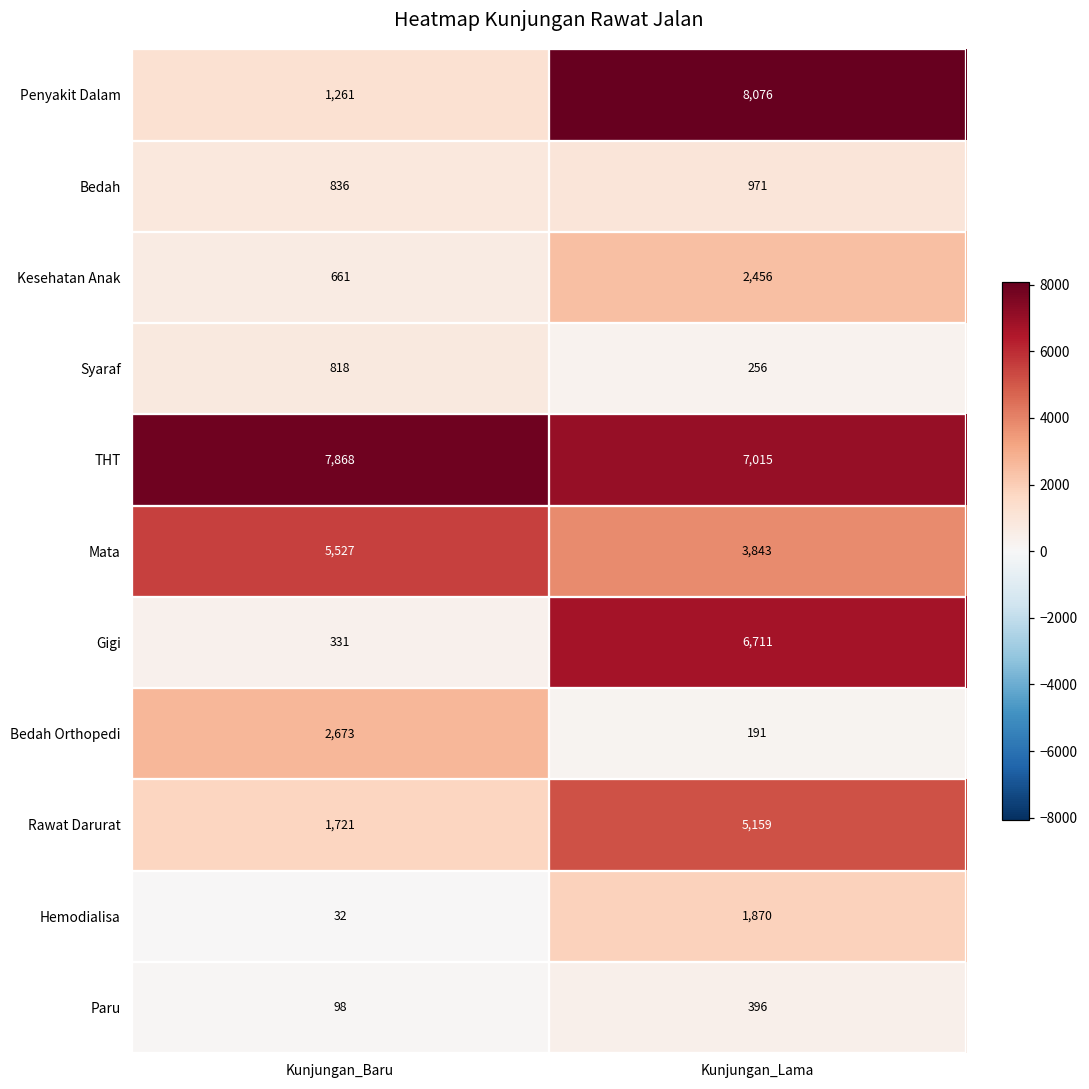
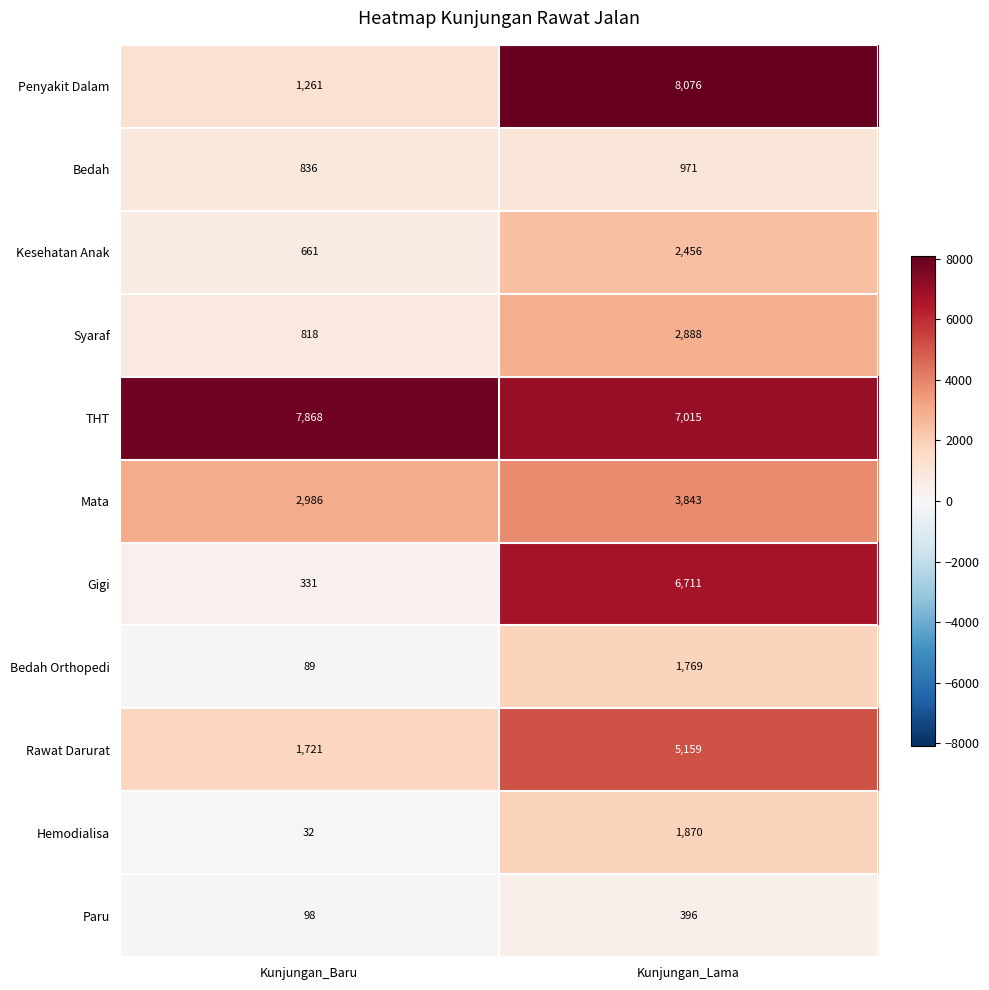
Syaraf, Kunjungan_Lama: 256 -> 2,888
Mata, Kunjungan_Baru: 5,527 -> 2,986
Bedah Orthopedi, Kunjungan_Baru: 2,673 -> 89
Bedah Orthopedi, Kunjungan_Lama: 191 -> 1,769
